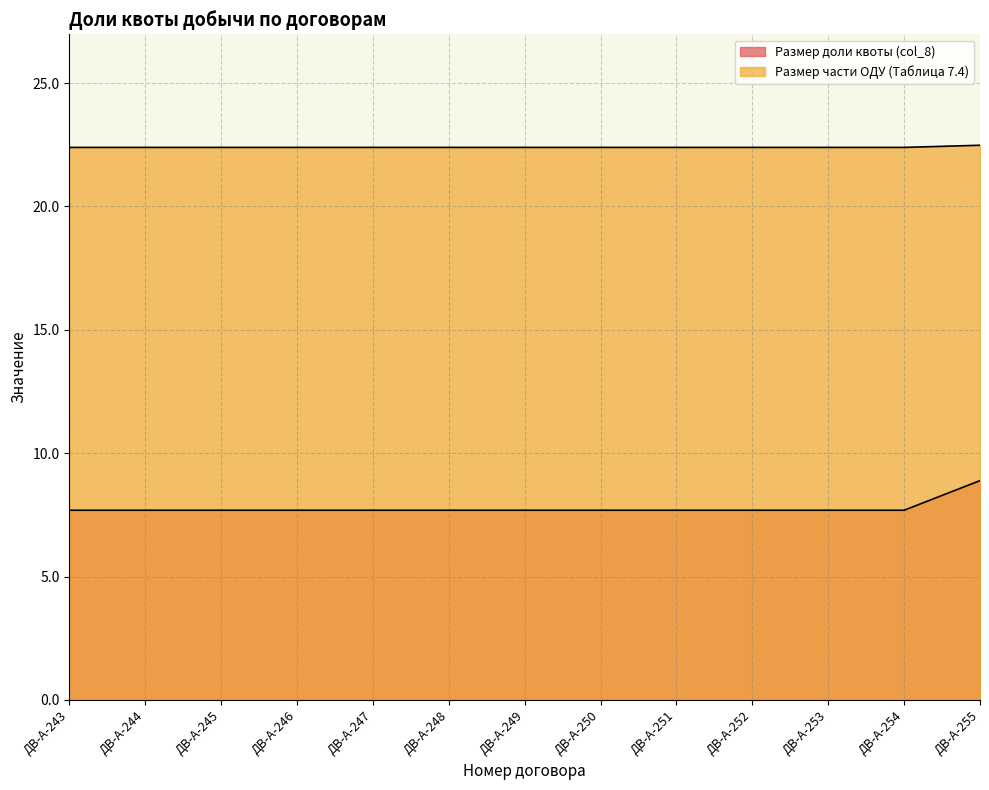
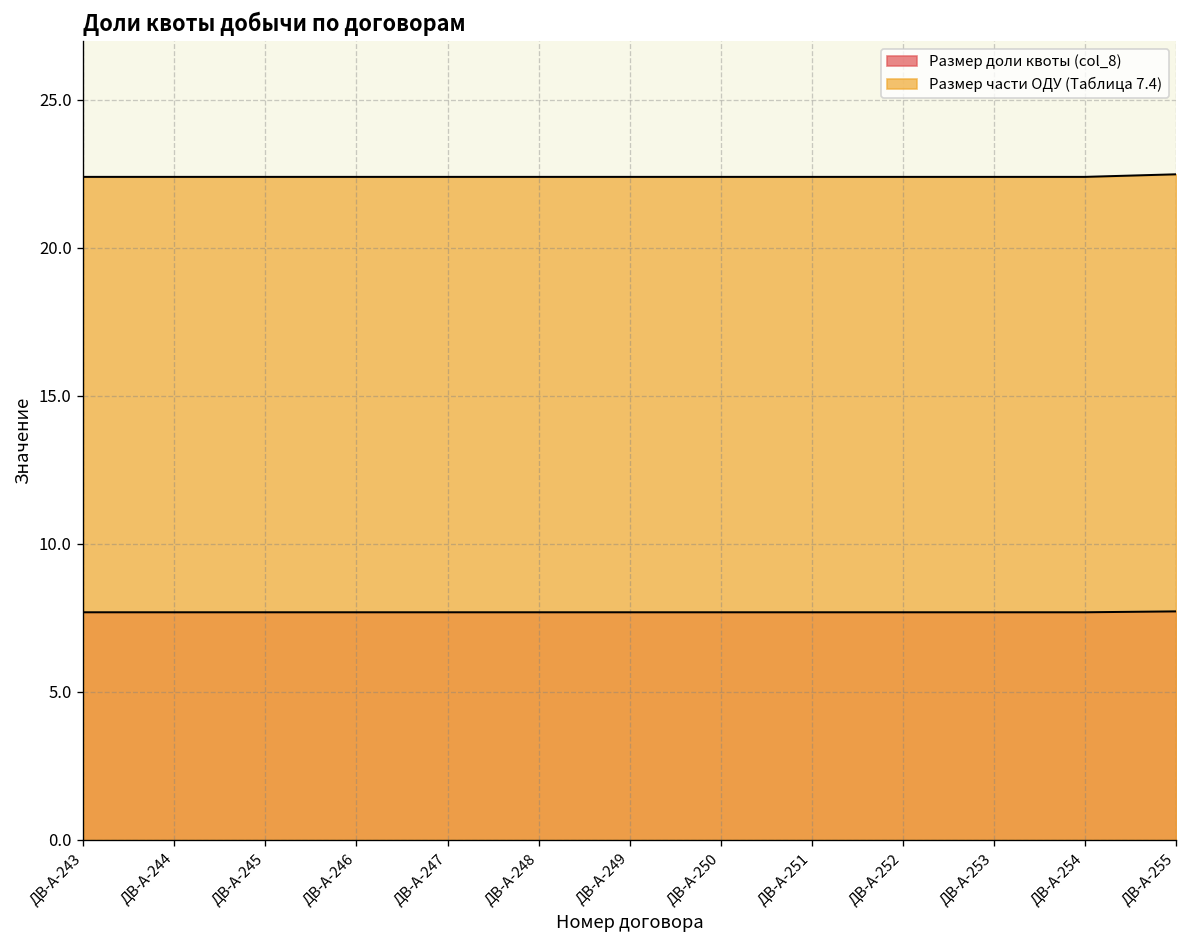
Размер доли квоты (col_8), ДВ-А-255: 8.9 -> 7.7
